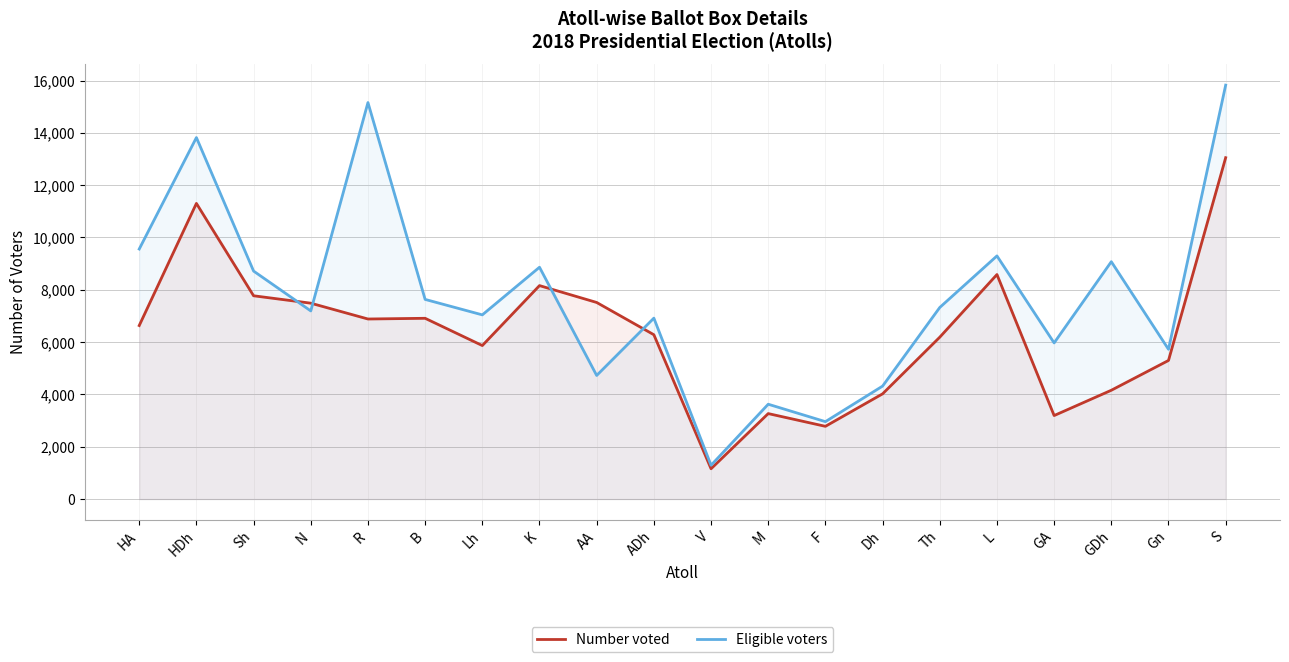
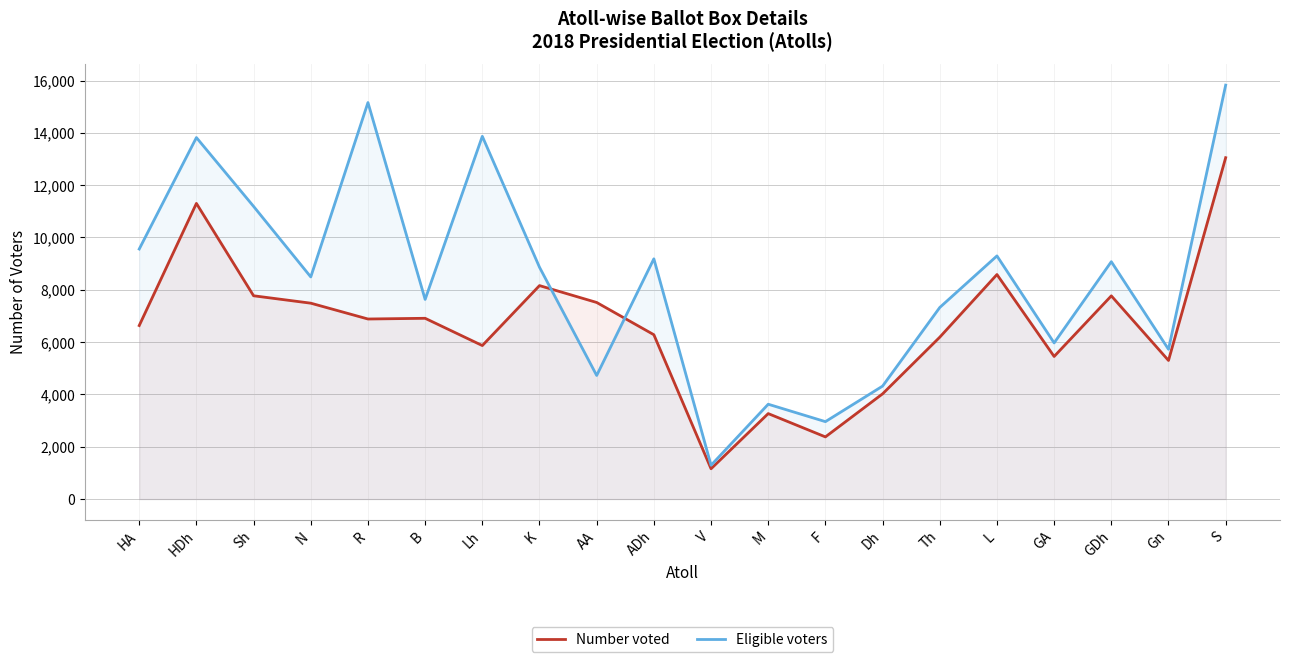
Eligible voters, Sh: 8,700 -> 11,200
Eligible voters, N: 7,200 -> 8,500
Eligible voters, Lh: 7,000 -> 13,900
Eligible voters, ADh: 6,900 -> 9,200
Number voted, F: 2,800 -> 2,400
Number voted, GA: 3,200 -> 5,500
Number voted, GDh: 4,200 -> 7,800
